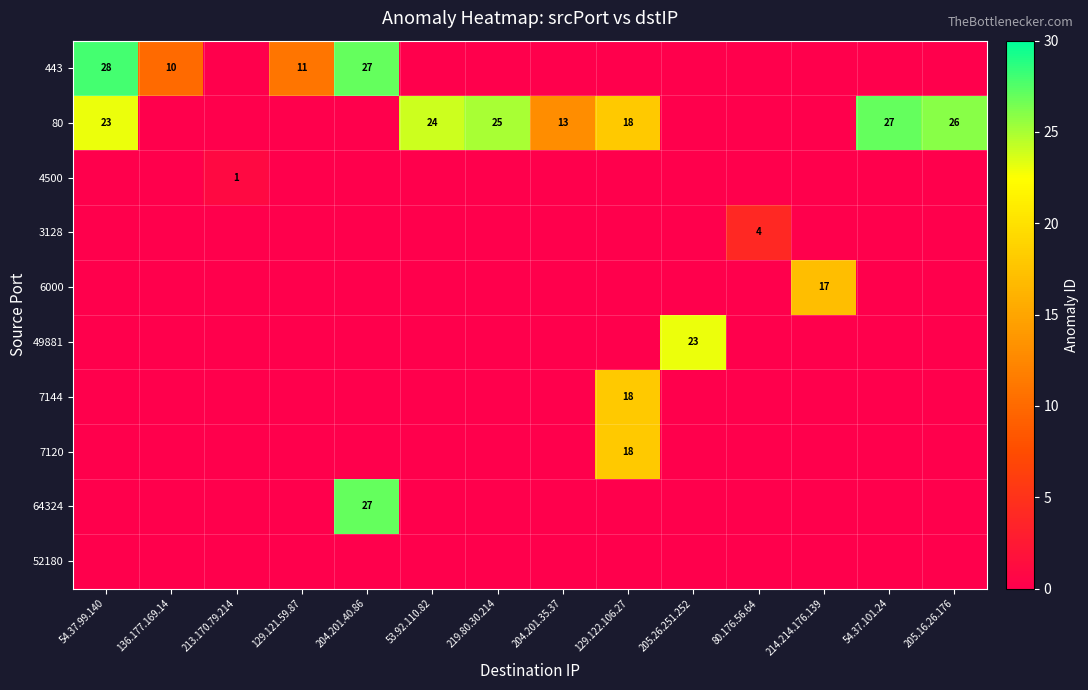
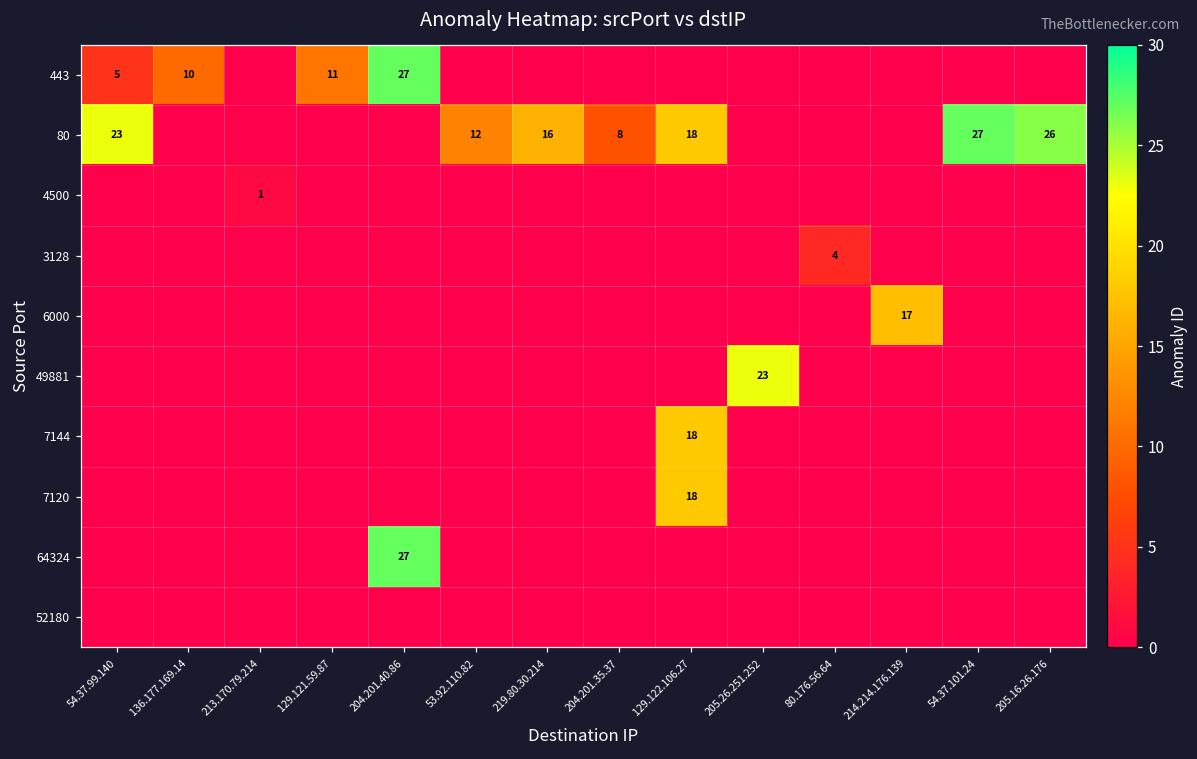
443, 54.37.99.140: 28 -> 5
80, 53.92.110.82: 24 -> 12
80, 219.80.30.214: 25 -> 16
80, 204.201.35.37: 13 -> 8
